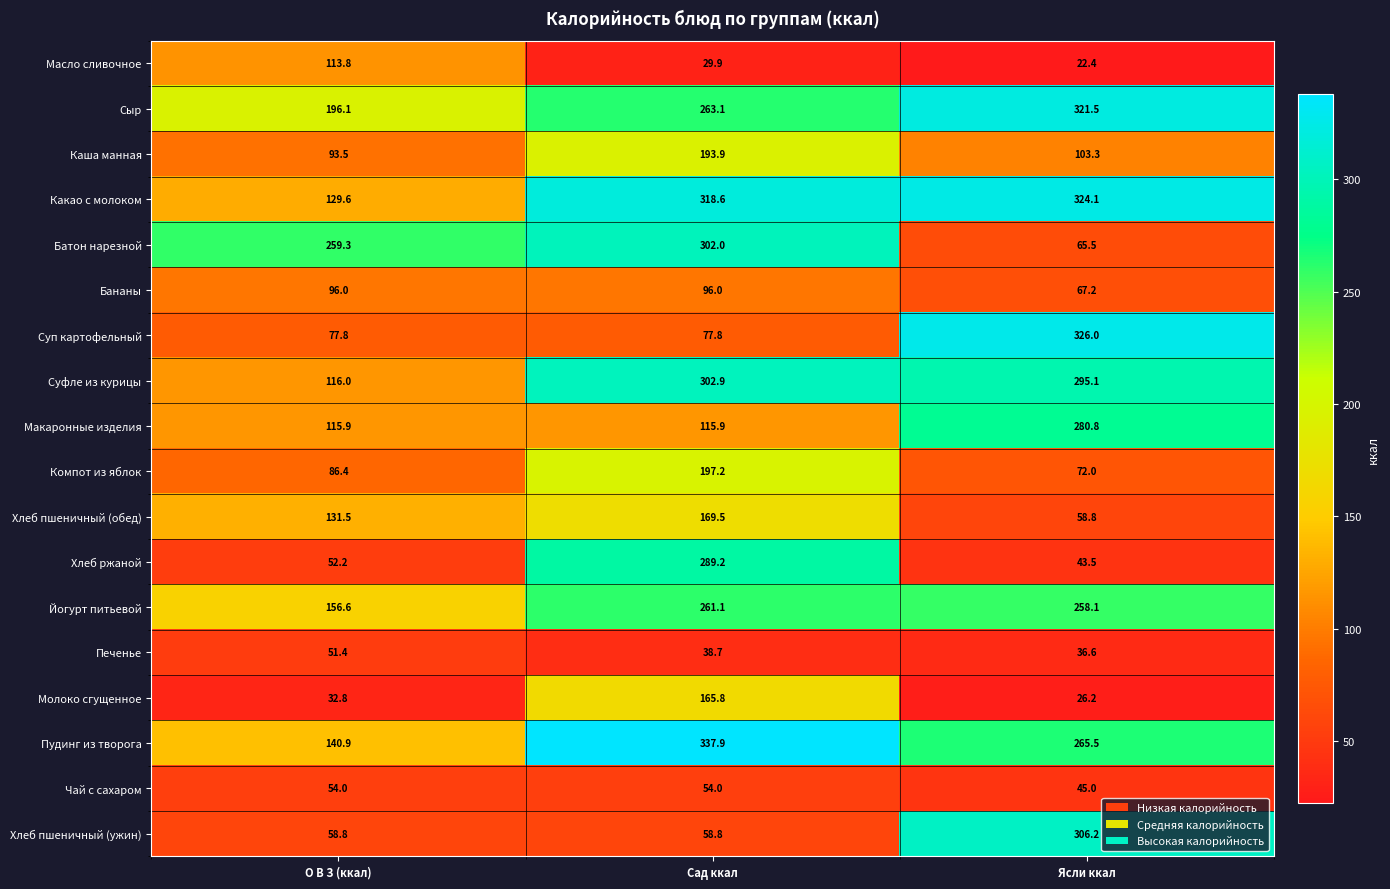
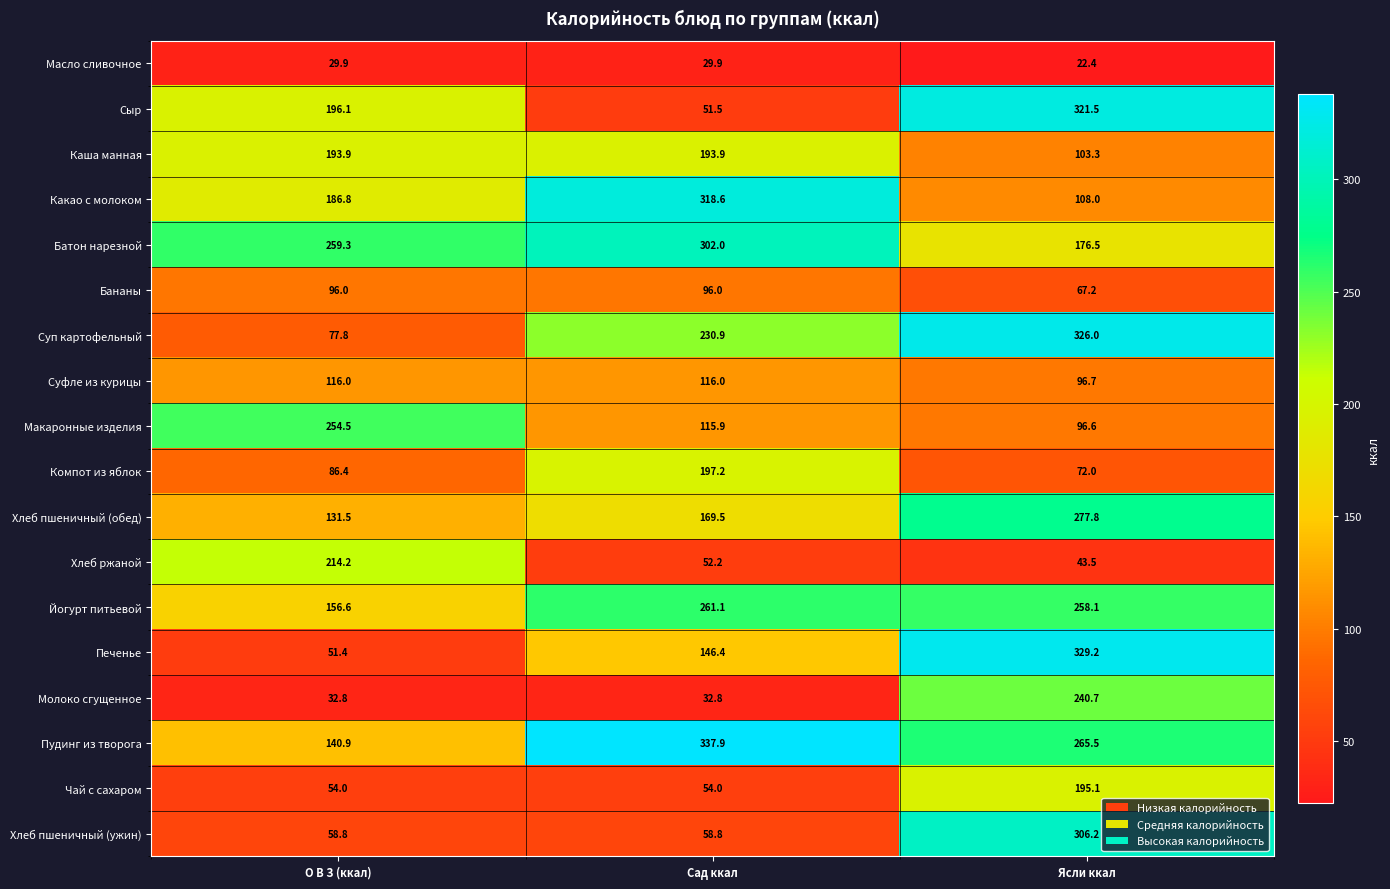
Масло сливочное, О В З (ккал): 113.8 -> 29.9
Сыр, Сад ккал: 263.1 -> 51.5
Каша манная, О В З (ккал): 93.5 -> 193.9
Какао с молоком, О В З (ккал): 129.6 -> 186.8
Какао с молоком, Ясли ккал: 324.1 -> 108.0
Батон нарезной, Ясли ккал: 65.5 -> 176.5
Суп картофельный, Сад ккал: 77.8 -> 230.9
Суфле из курицы, Сад ккал: 302.9 -> 116.0
Суфле из курицы, Ясли ккал: 295.1 -> 96.7
Макаронные изделия, О В З (ккал): 115.9 -> 254.5
Макаронные изделия, Ясли ккал: 280.8 -> 96.6
Хлеб пшеничный (обед), Ясли ккал: 58.8 -> 277.8
Хлеб ржаной, О В З (ккал): 52.2 -> 214.2
Хлеб ржаной, Сад ккал: 289.2 -> 52.2
Печенье, Сад ккал: 38.7 -> 146.4
Печенье, Ясли ккал: 36.6 -> 329.2
Молоко сгущенное, Сад ккал: 165.8 -> 32.8
Молоко сгущенное, Ясли ккал: 26.2 -> 240.7
Чай с сахаром, Ясли ккал: 45.0 -> 195.1
